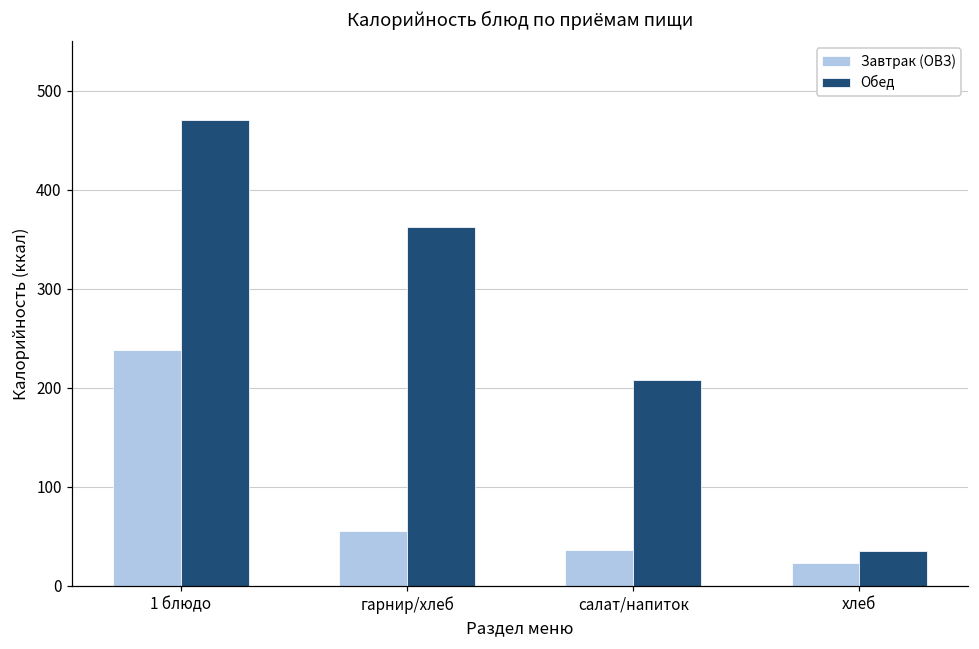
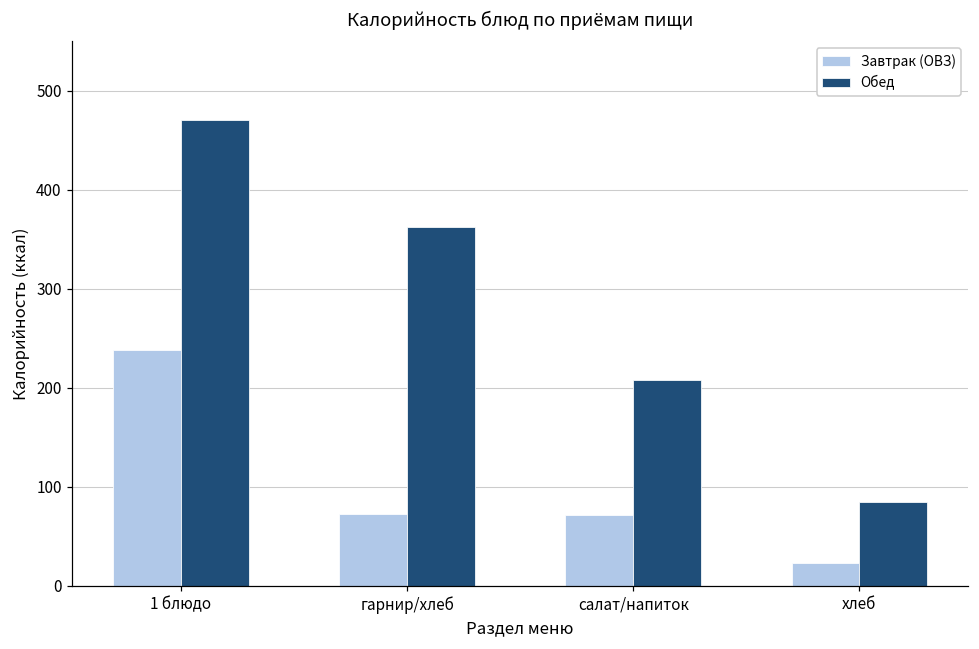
Завтрак (ОВЗ), гарнир/хлеб: 60 -> 70
Завтрак (ОВЗ), салат/напиток: 40 -> 70
Обед, хлеб: 40 -> 90
